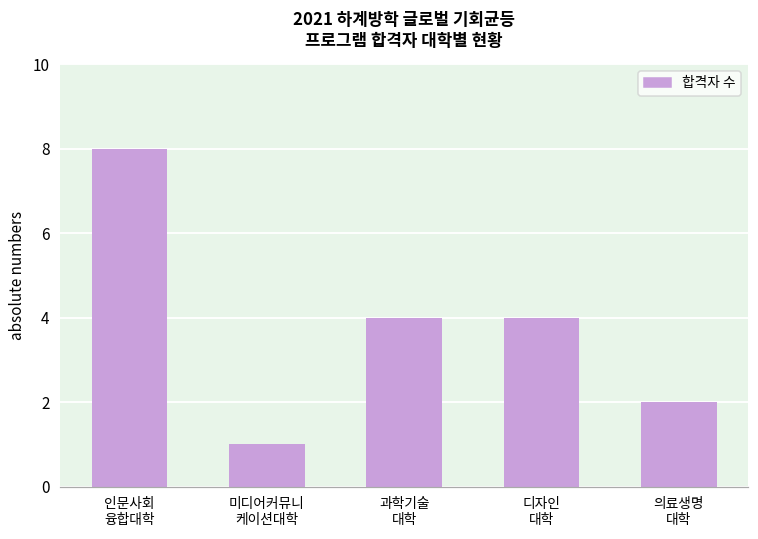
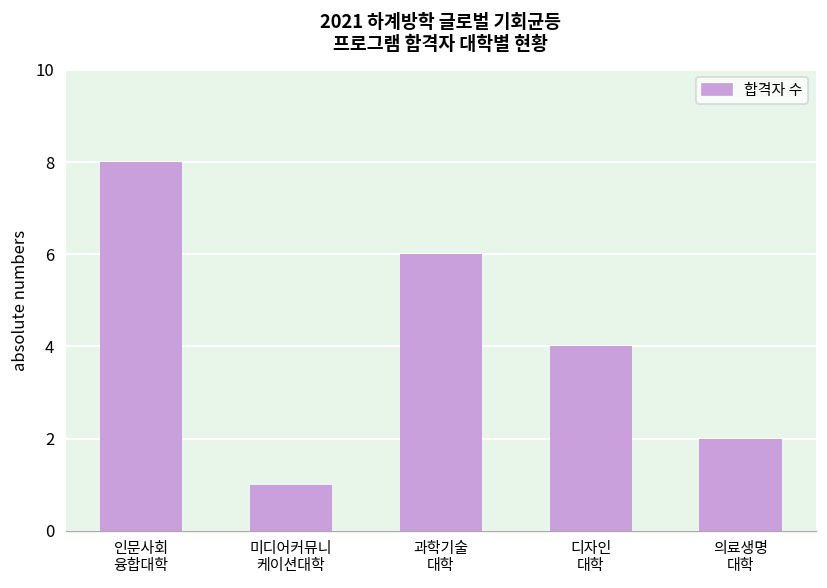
과학기술 대학: 4 -> 6
